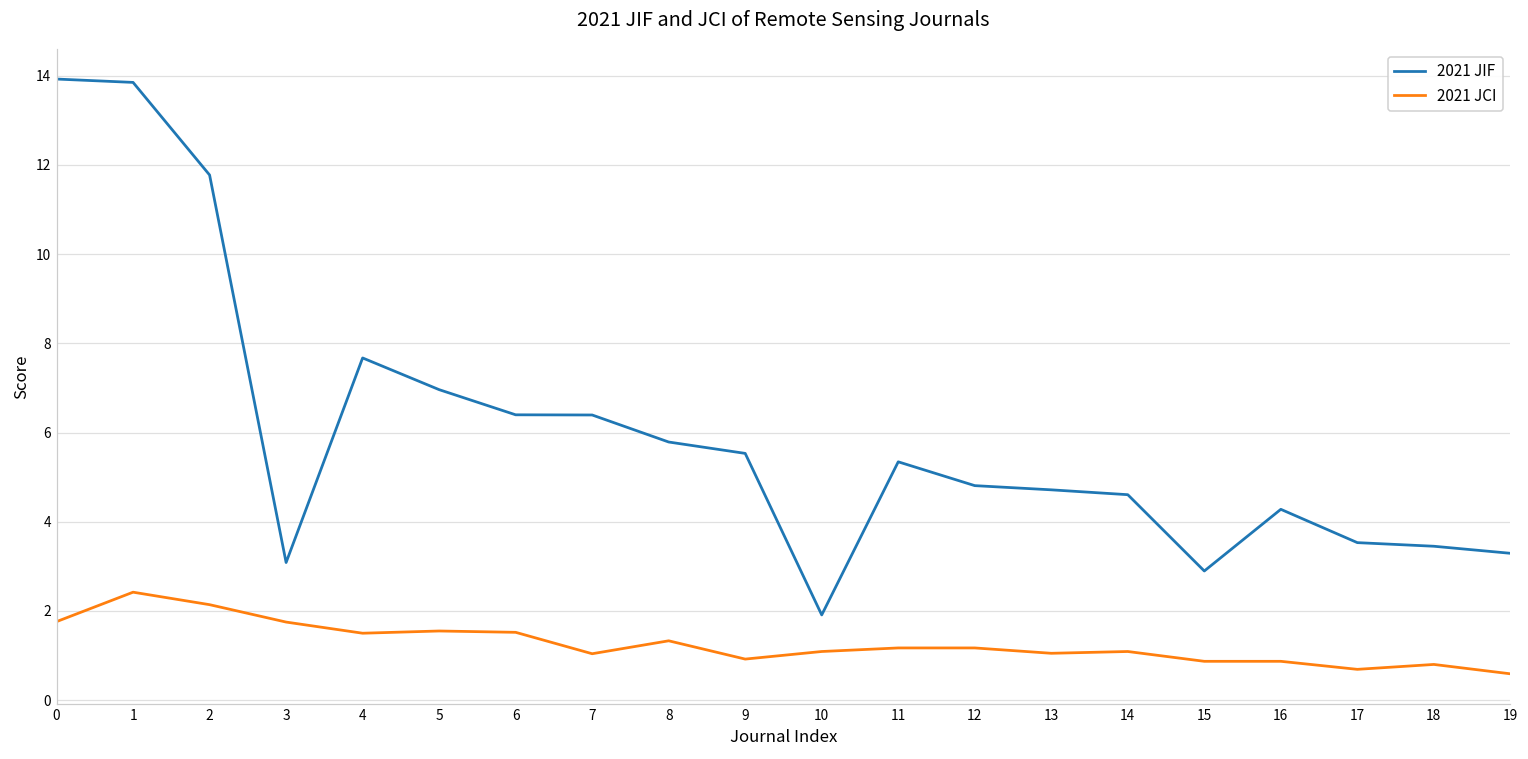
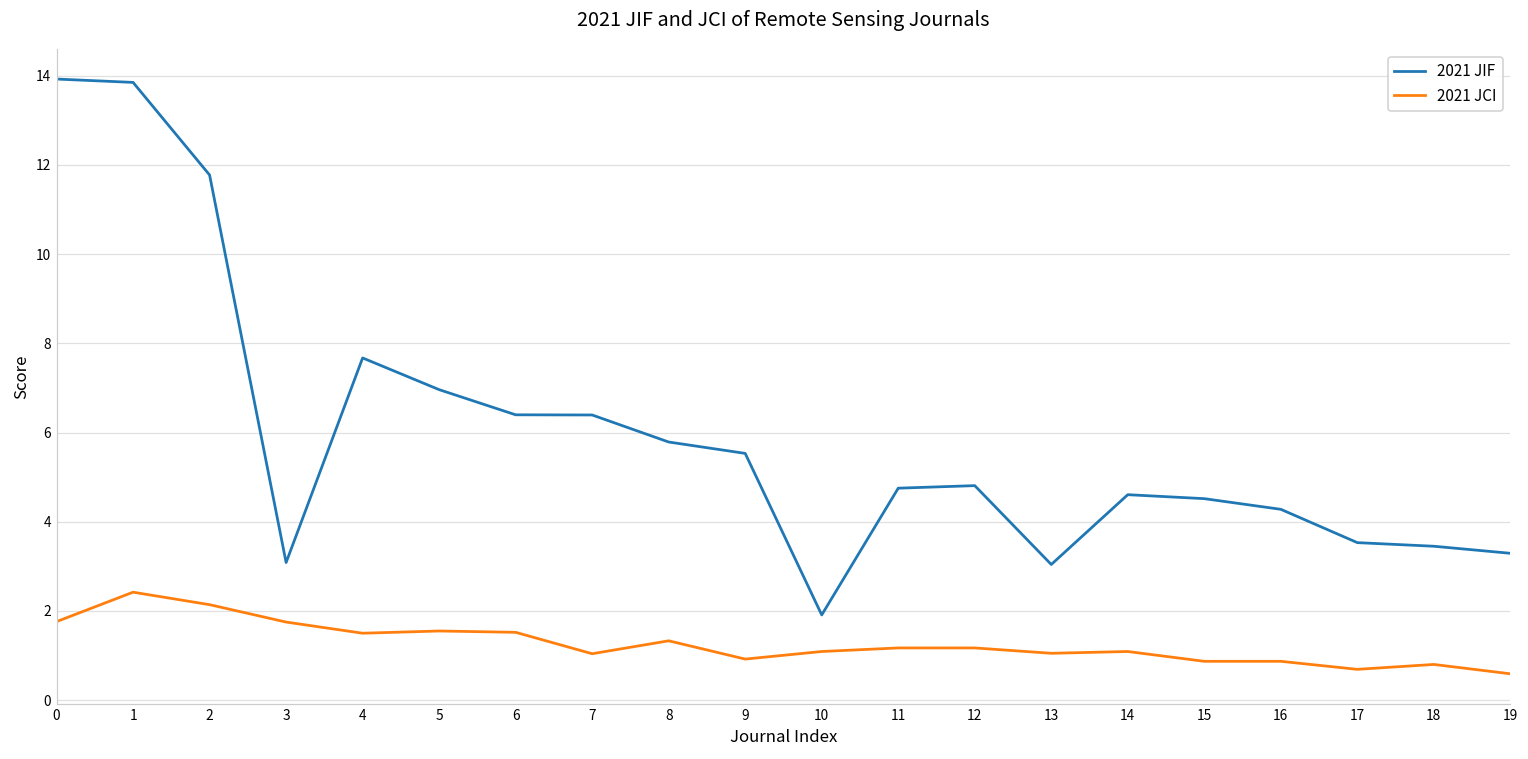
2021 JIF, 11: 5.3 -> 4.8
2021 JIF, 13: 4.7 -> 3.0
2021 JIF, 15: 2.9 -> 4.5
